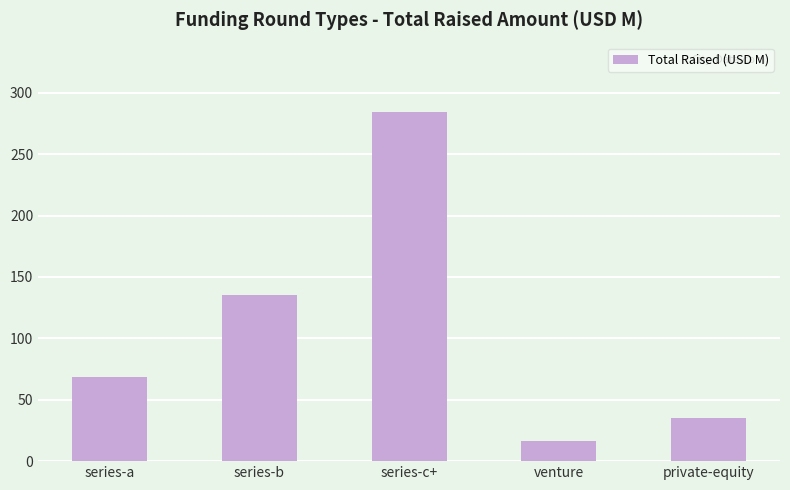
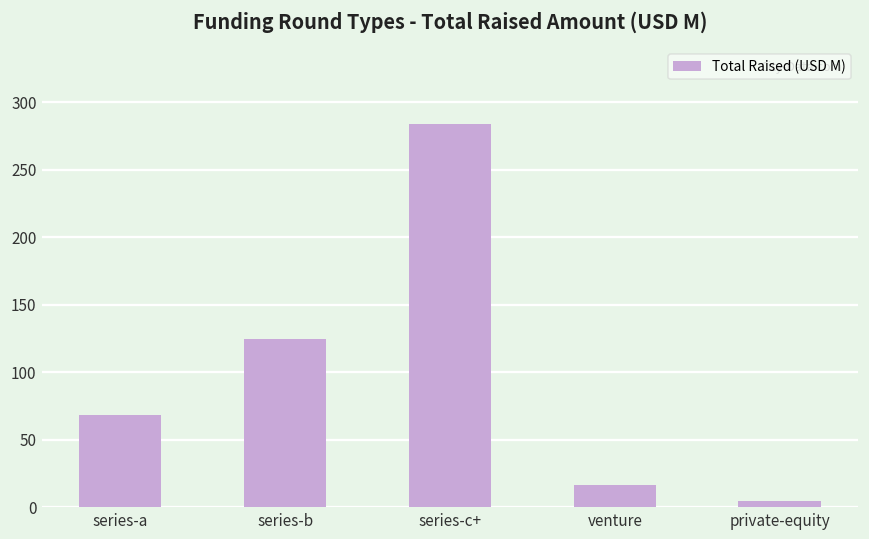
series-b: 135 -> 125
private-equity: 35 -> 5
